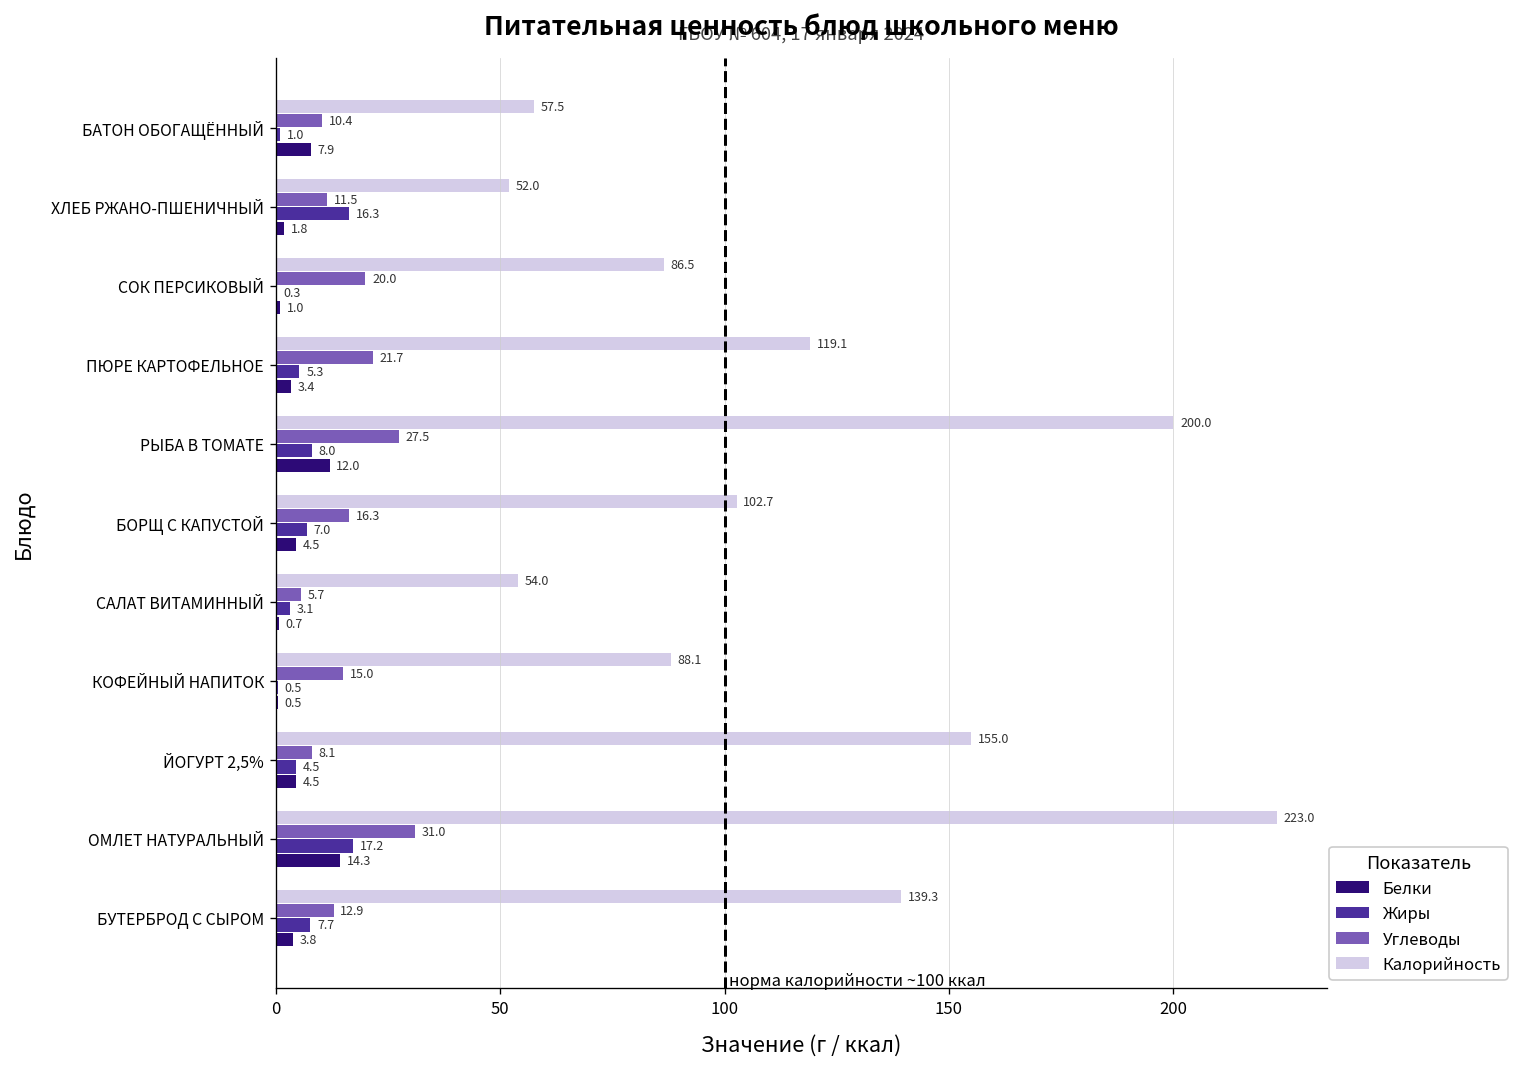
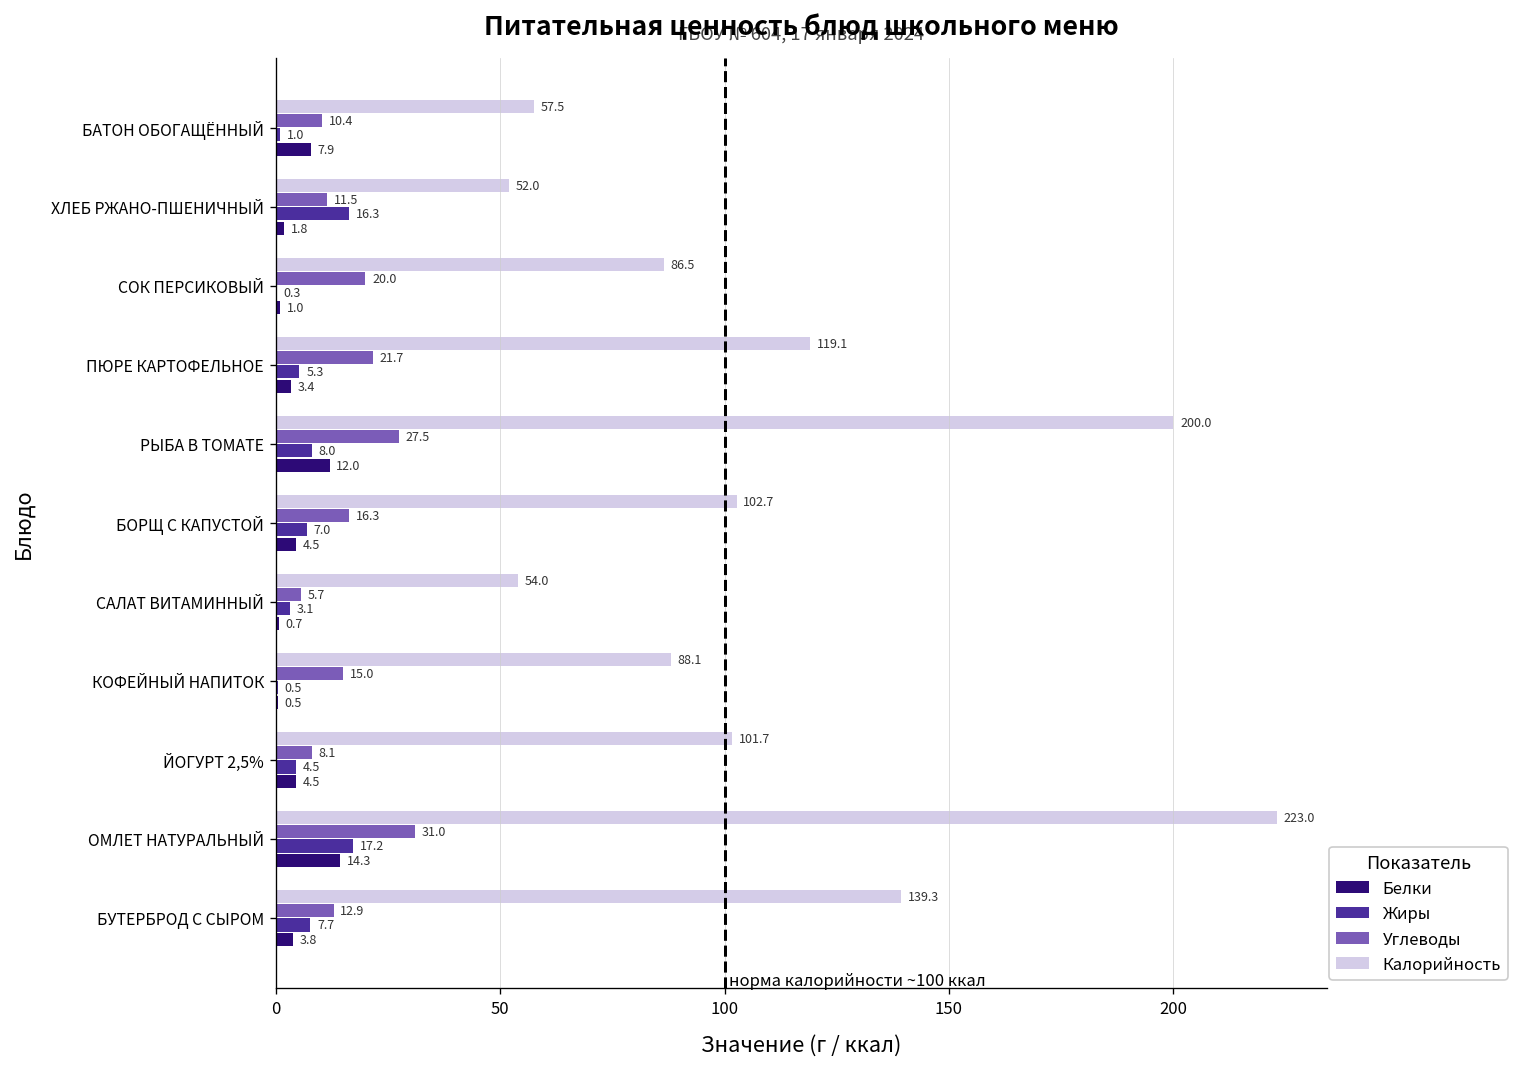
Калорийность, ЙОГУРТ 2,5%: 155.0 -> 101.7
